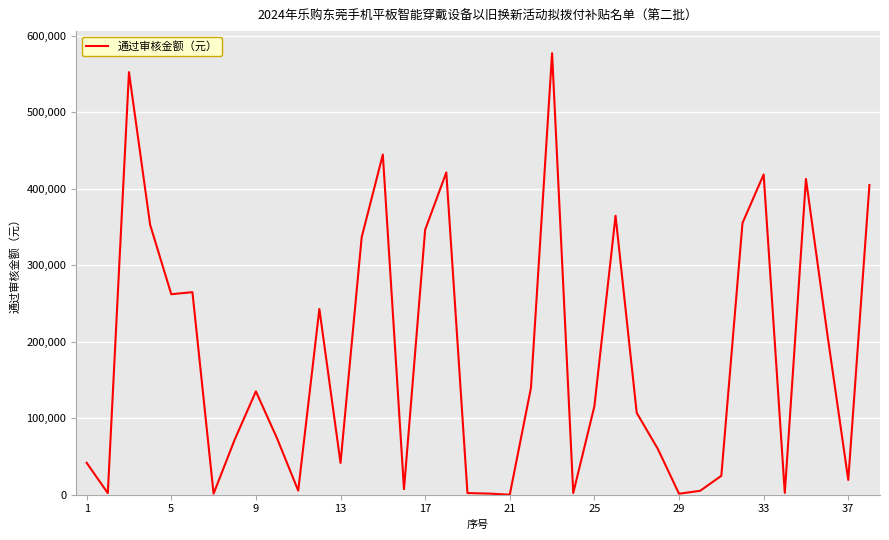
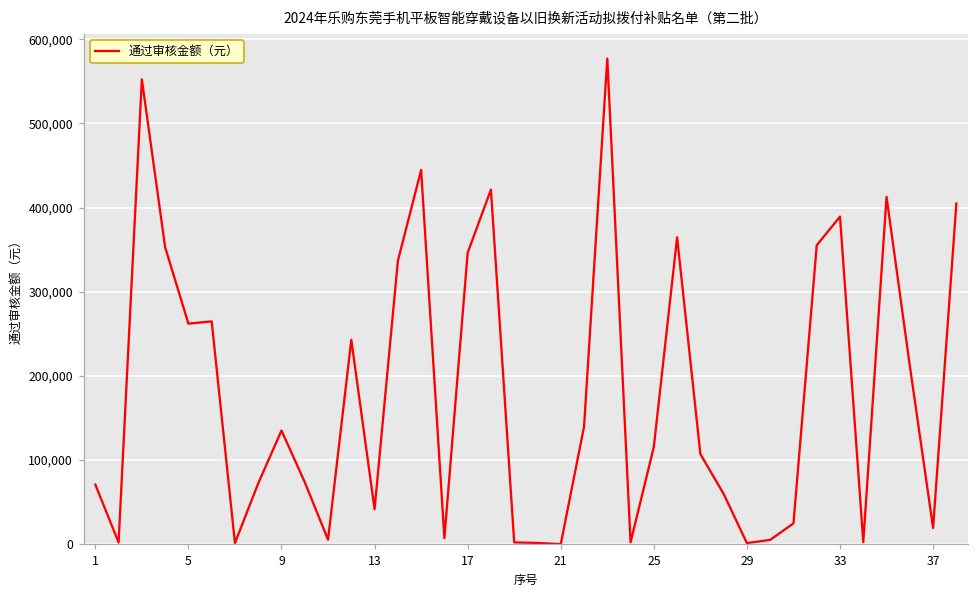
1: 40,000 -> 70,000
33: 420,000 -> 390,000
